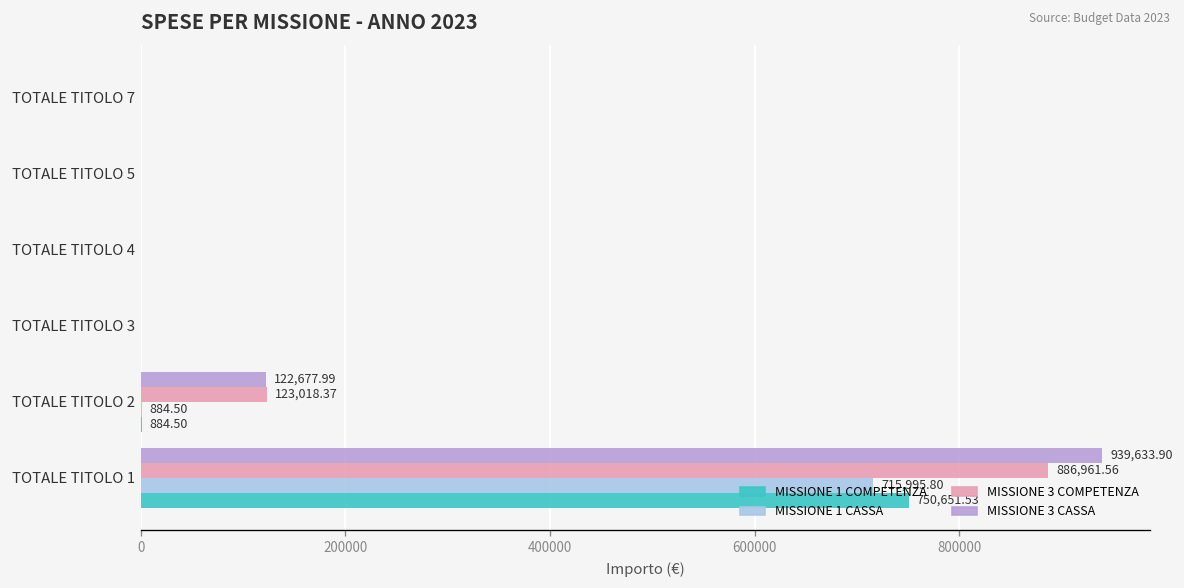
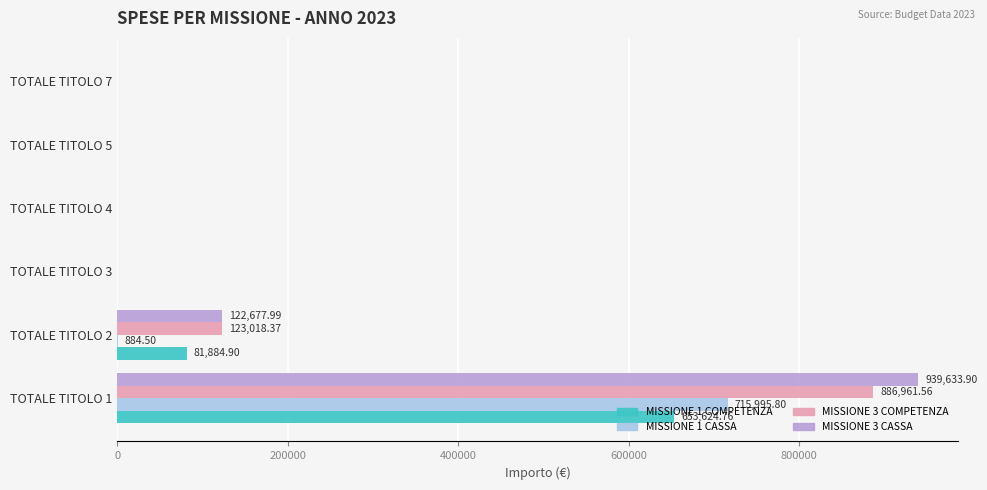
MISSIONE 1 COMPETENZA, TOTALE TITOLO 2: 884.50 -> 81,884.90
MISSIONE 1 COMPETENZA, TOTALE TITOLO 1: 750,651.53 -> 653,624.76
